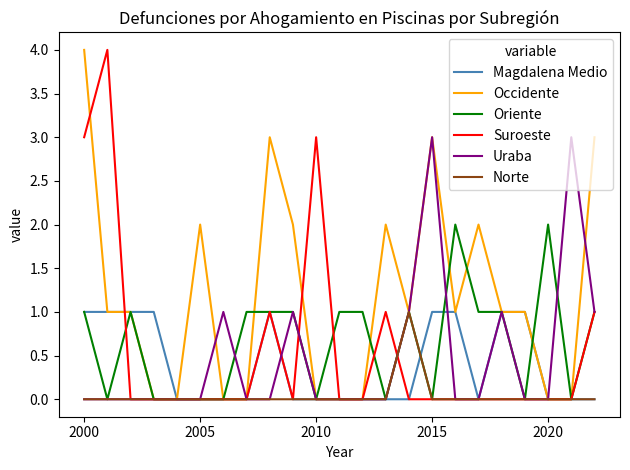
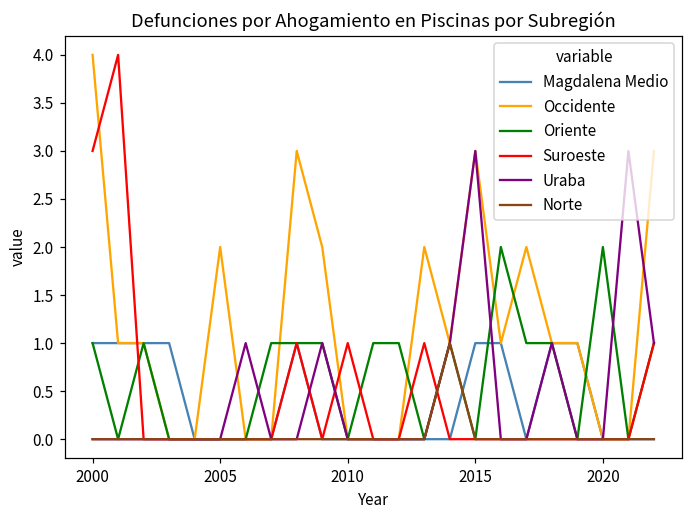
Suroeste, 2010: 3 -> 1
